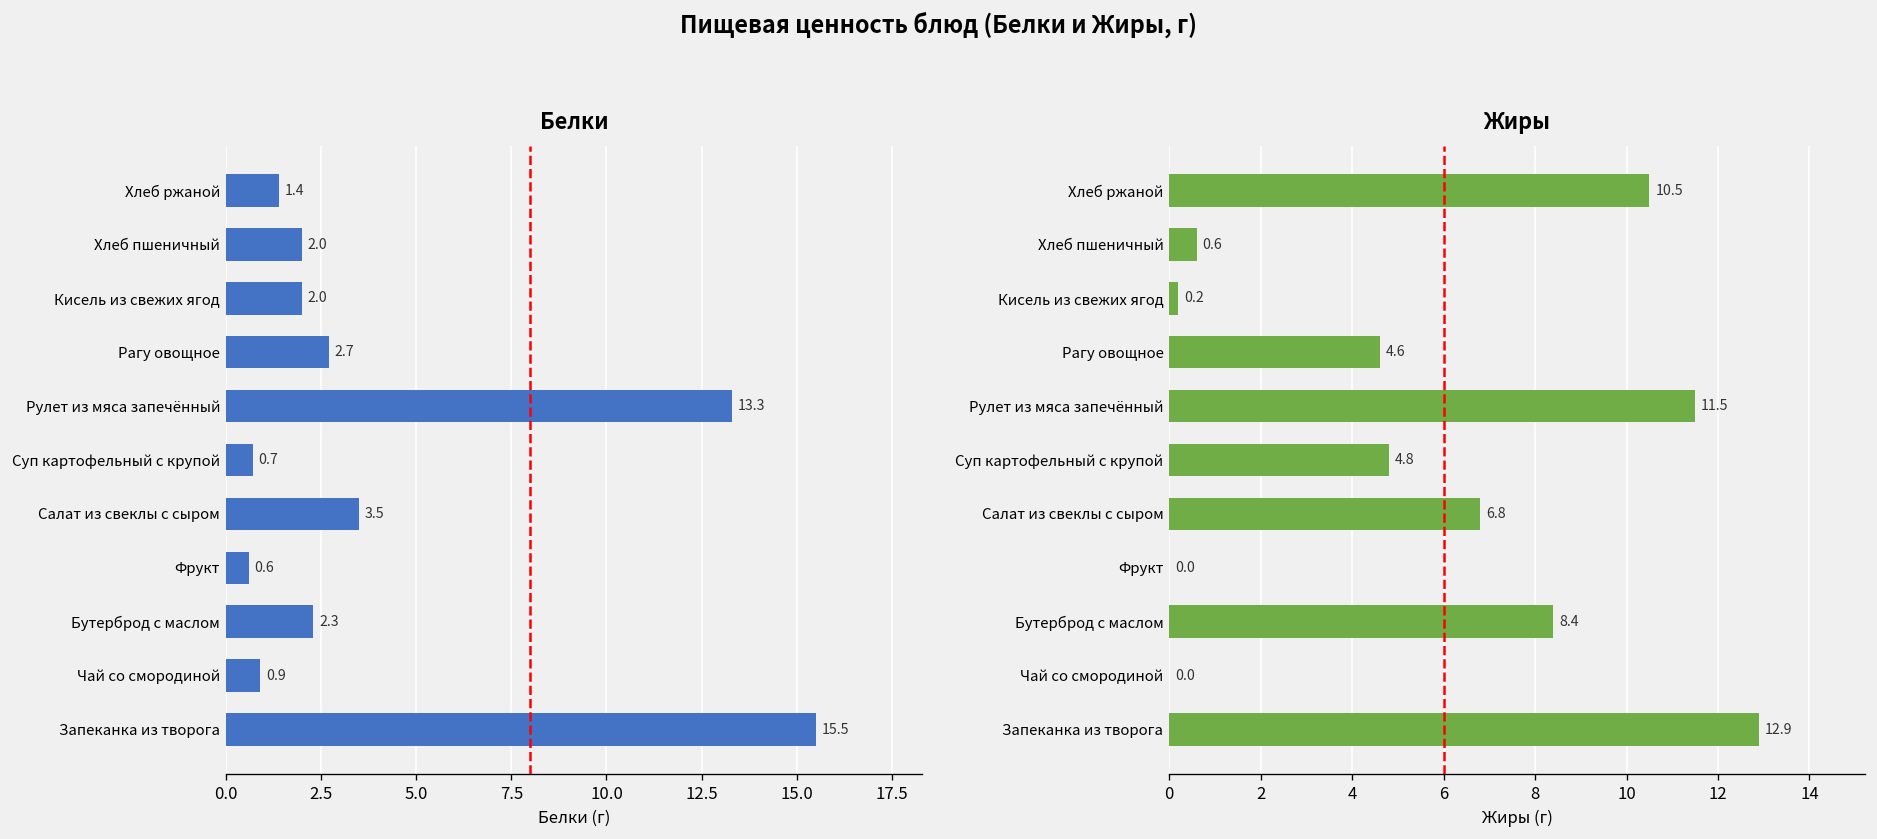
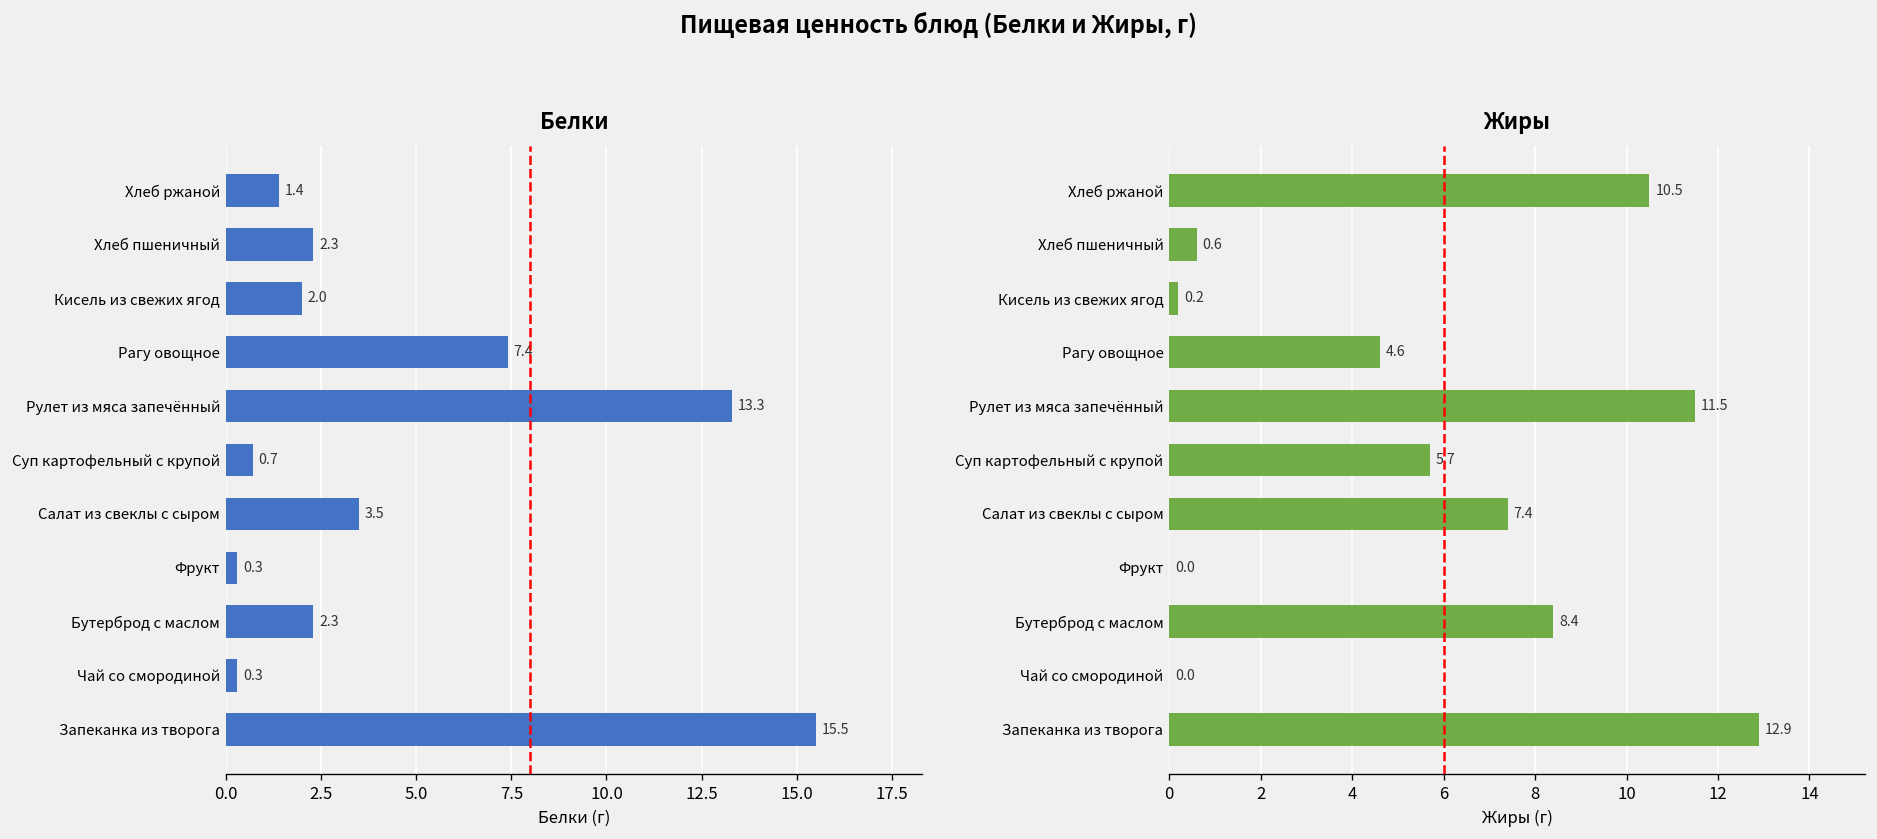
Белки, Хлеб пшеничный: 2.0 -> 2.3
Белки, Рагу овощное: 2.7 -> 7.4
Белки, Фрукт: 0.6 -> 0.3
Белки, Чай со смородиной: 0.9 -> 0.3
Жиры, Суп картофельный с крупой: 4.8 -> 5.7
Жиры, Салат из свеклы с сыром: 6.8 -> 7.4
